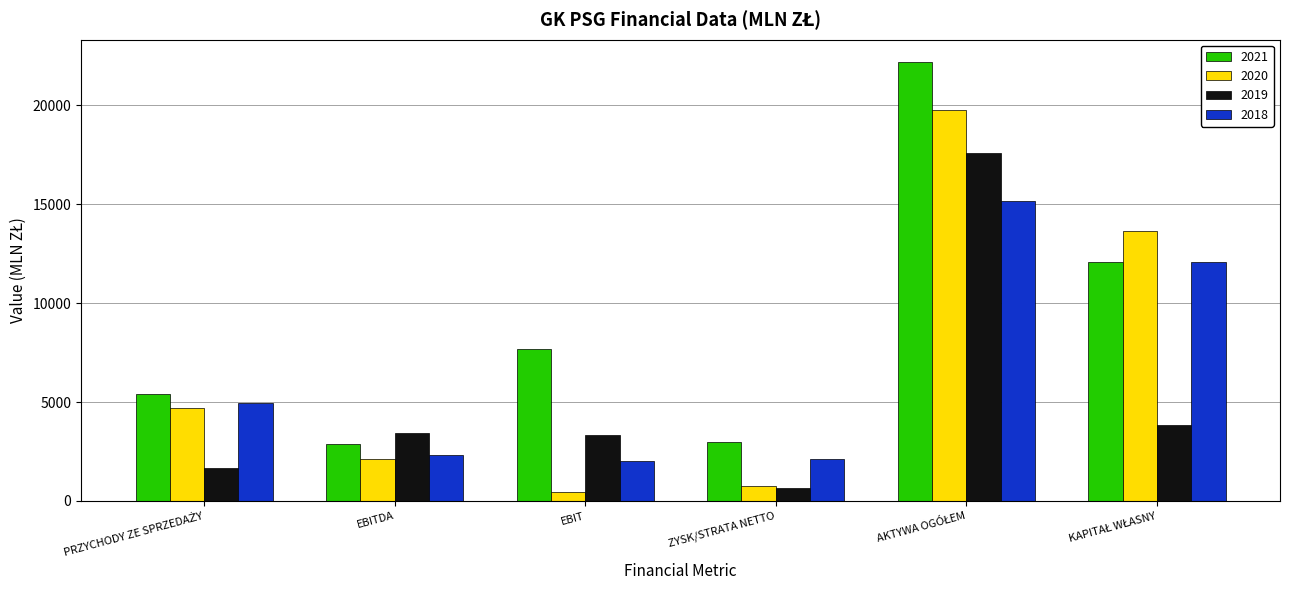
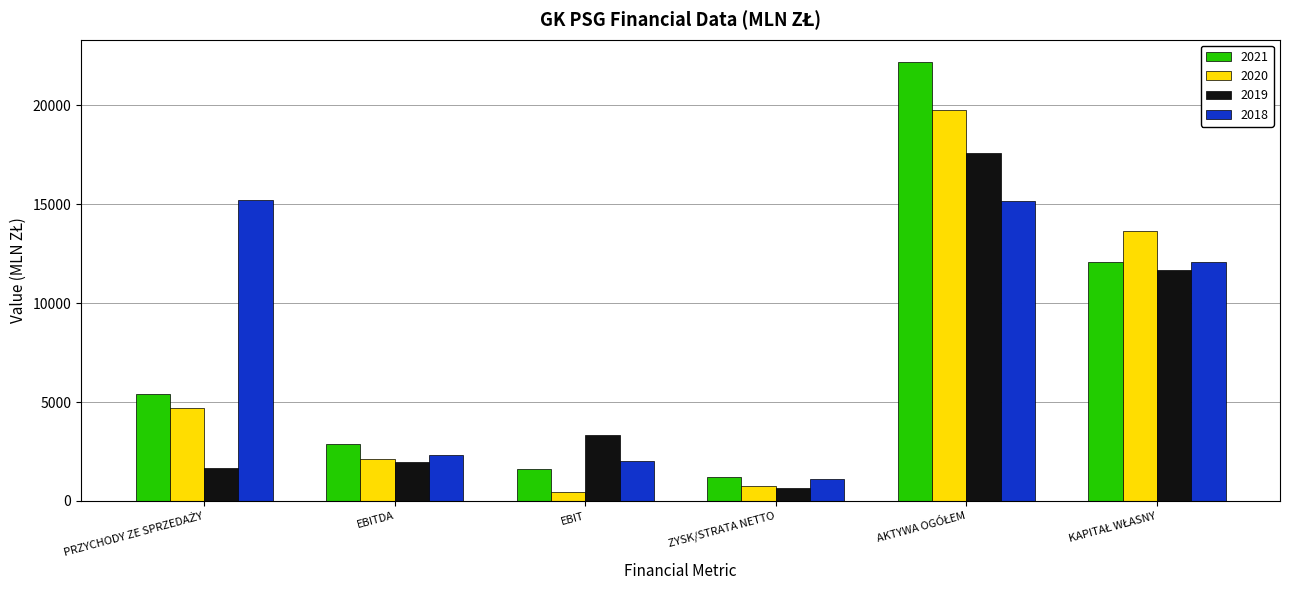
2018, PRZYCHODY ZE SPRZEDAŻY: 4900 -> 15200
2019, EBITDA: 3400 -> 2000
2021, EBIT: 7700 -> 1600
2021, ZYSK/STRATA NETTO: 3000 -> 1200
2018, ZYSK/STRATA NETTO: 2100 -> 1100
2019, KAPITAŁ WŁASNY: 3800 -> 11700
